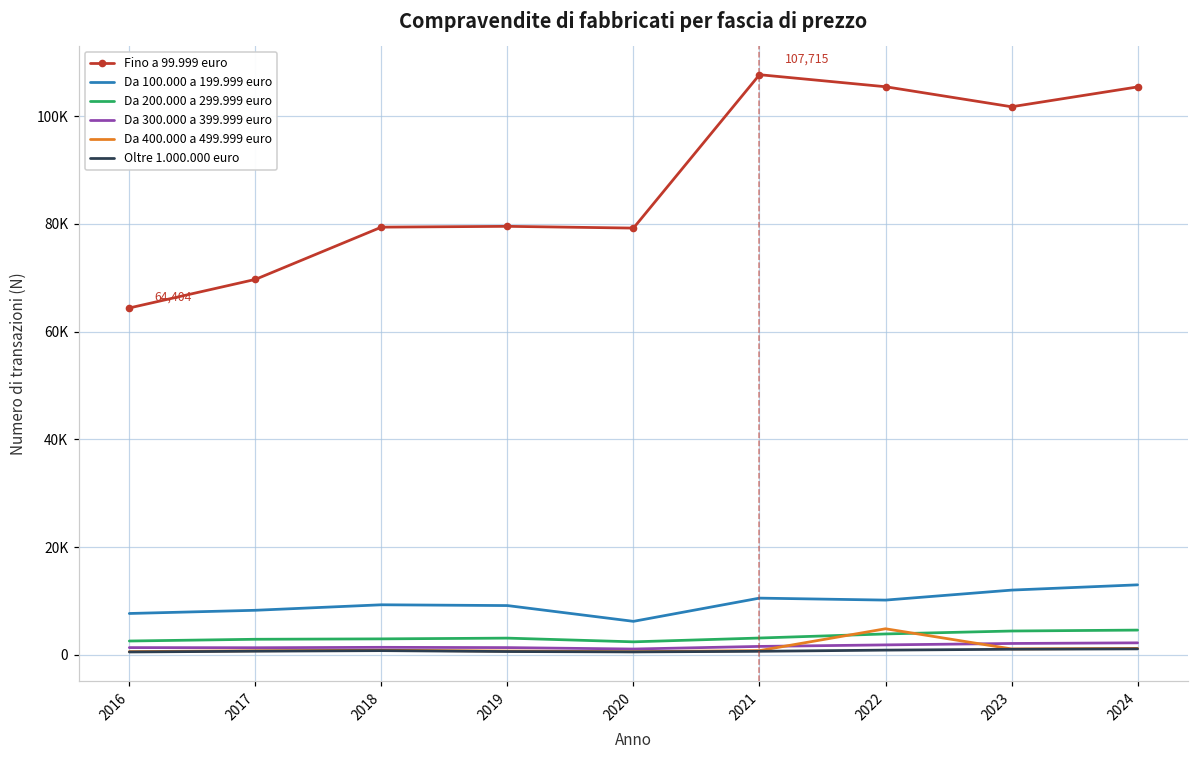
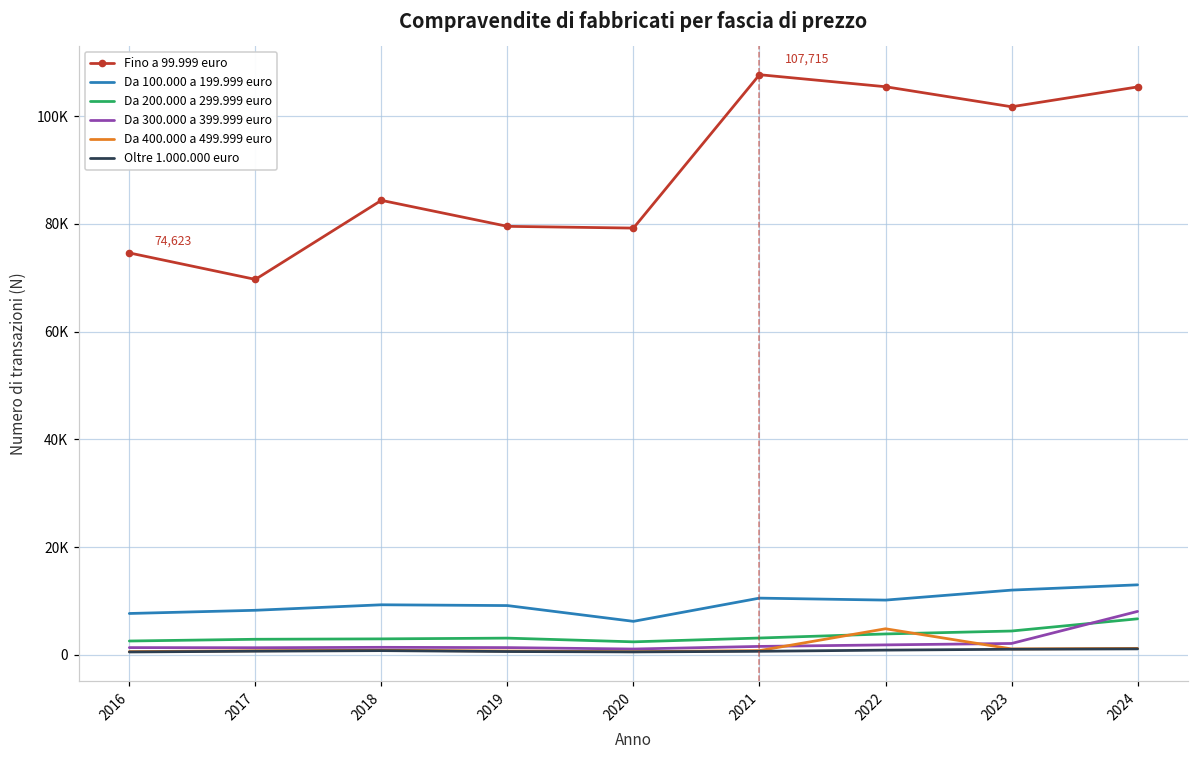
Fino a 99.999 euro, 2016: 64,404 -> 74,623
Fino a 99.999 euro, 2018: 79000 -> 84000
Da 200.000 a 299.999 euro, 2024: 5000 -> 7000
Da 300.000 a 399.999 euro, 2024: 2000 -> 8000
